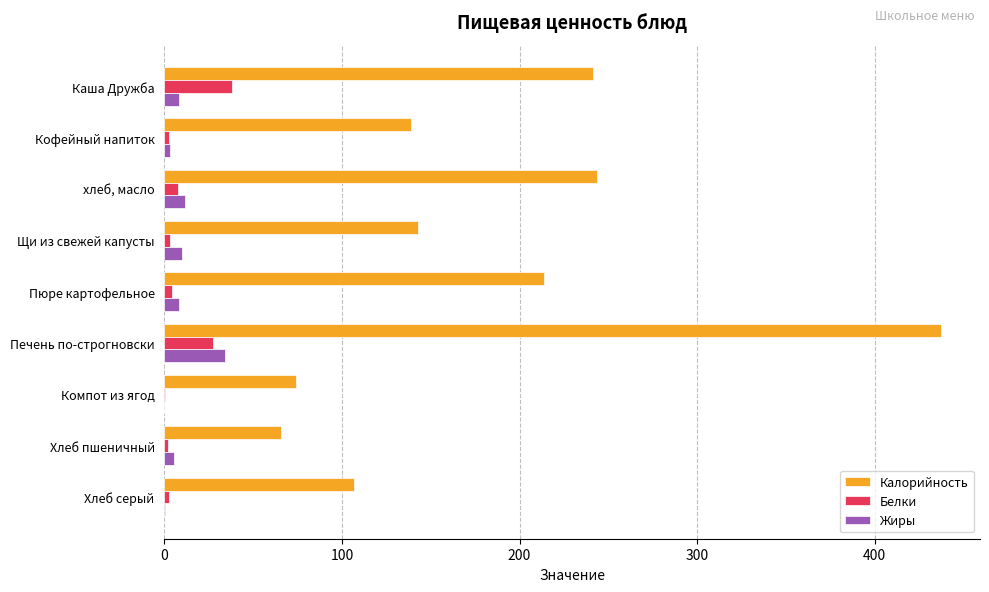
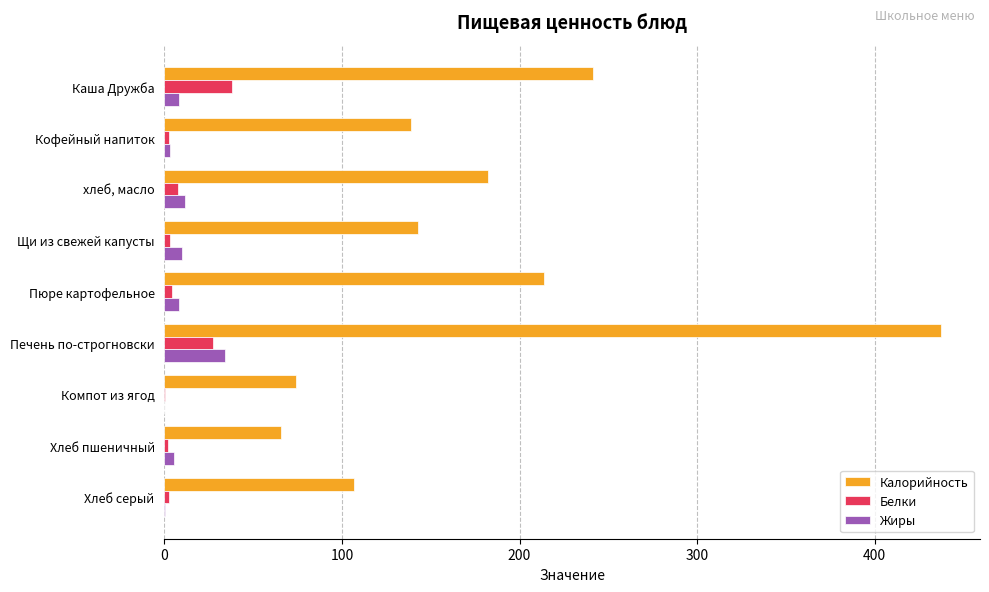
Калорийность, хлеб, масло: 244 -> 182
